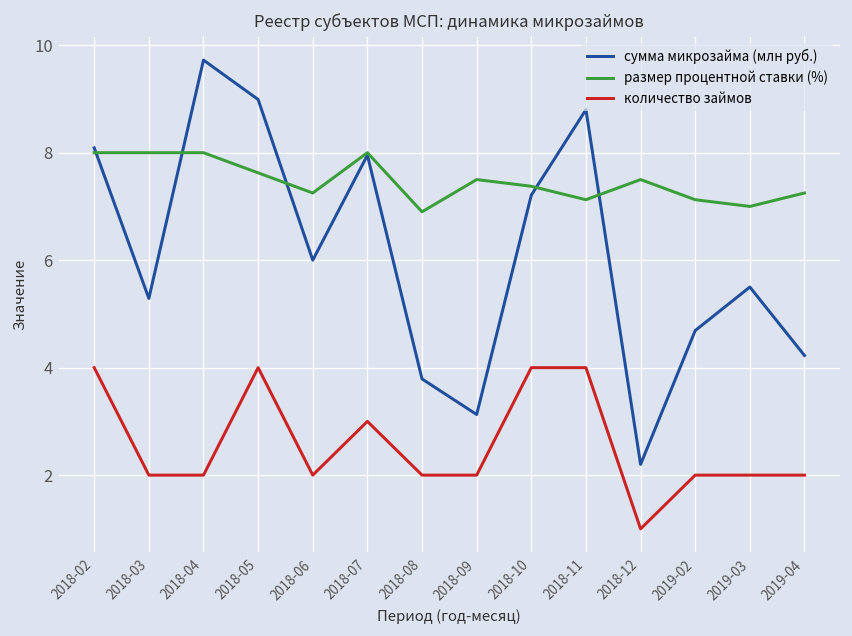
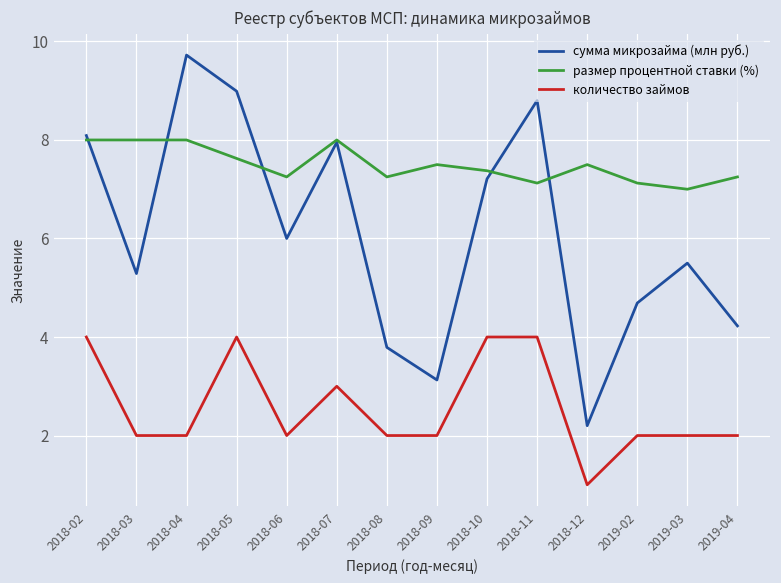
размер процентной ставки (%), 2018-08: 6.9 -> 7.3
